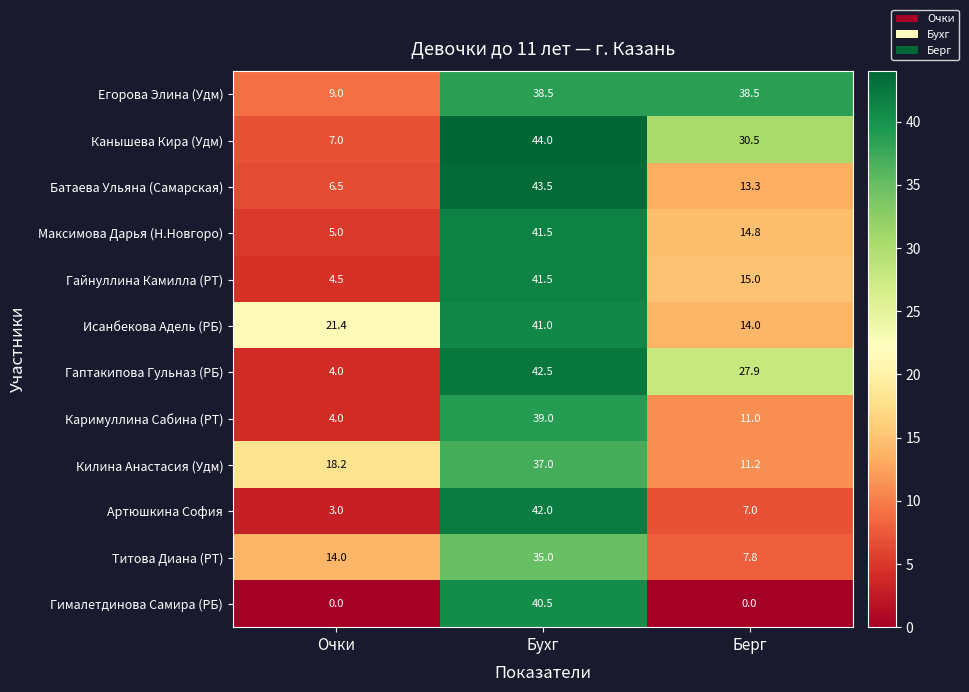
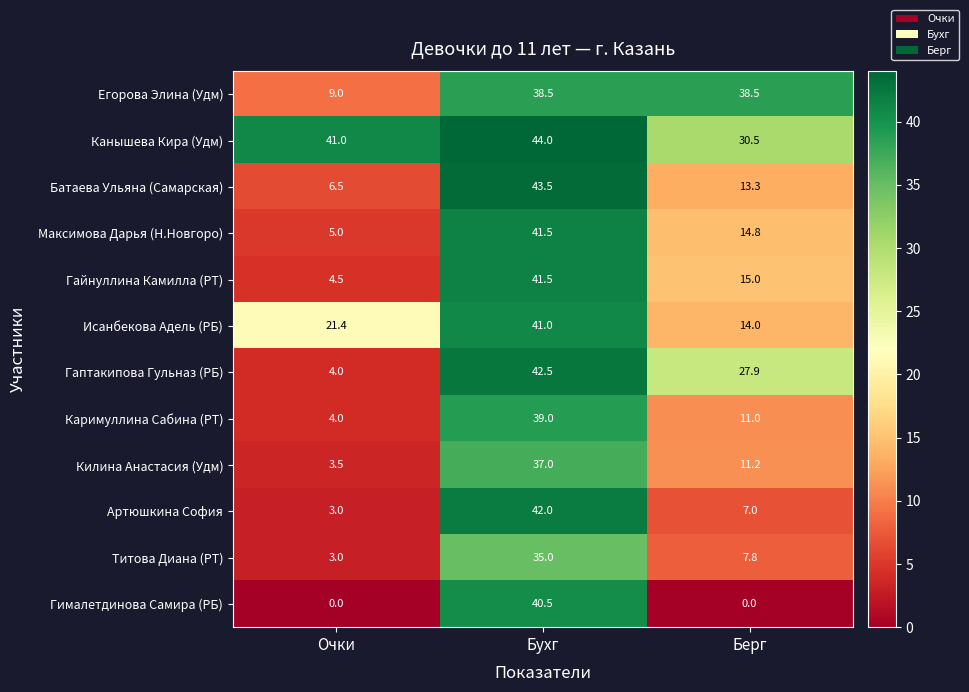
Канышева Кира (Удм), Очки: 7.0 -> 41.0
Килина Анастасия (Удм), Очки: 18.2 -> 3.5
Титова Диана (РТ), Очки: 14.0 -> 3.0
